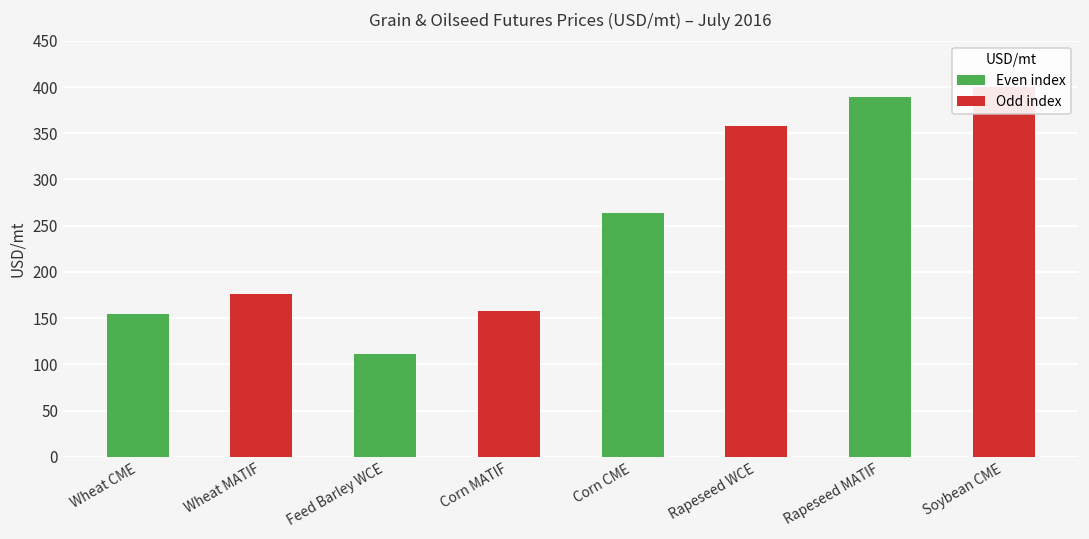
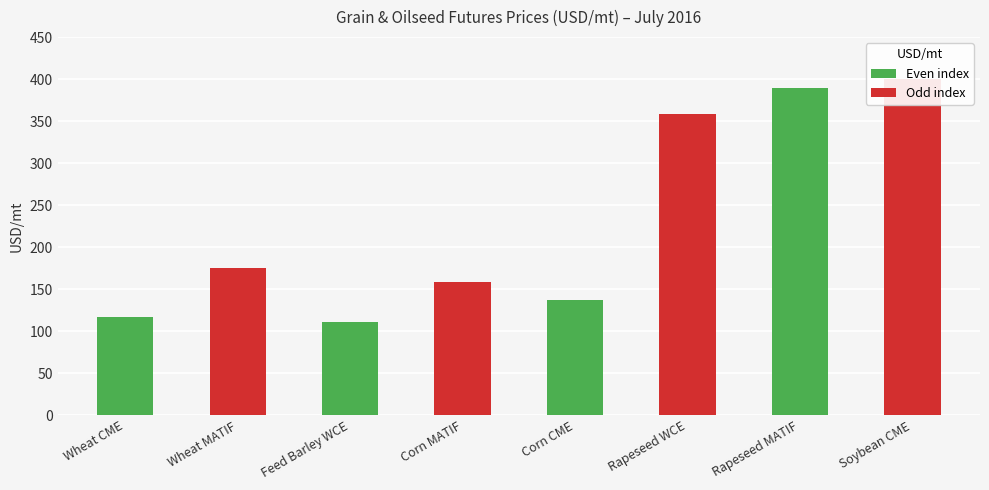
Wheat CME: 150 -> 120
Corn CME: 260 -> 140
